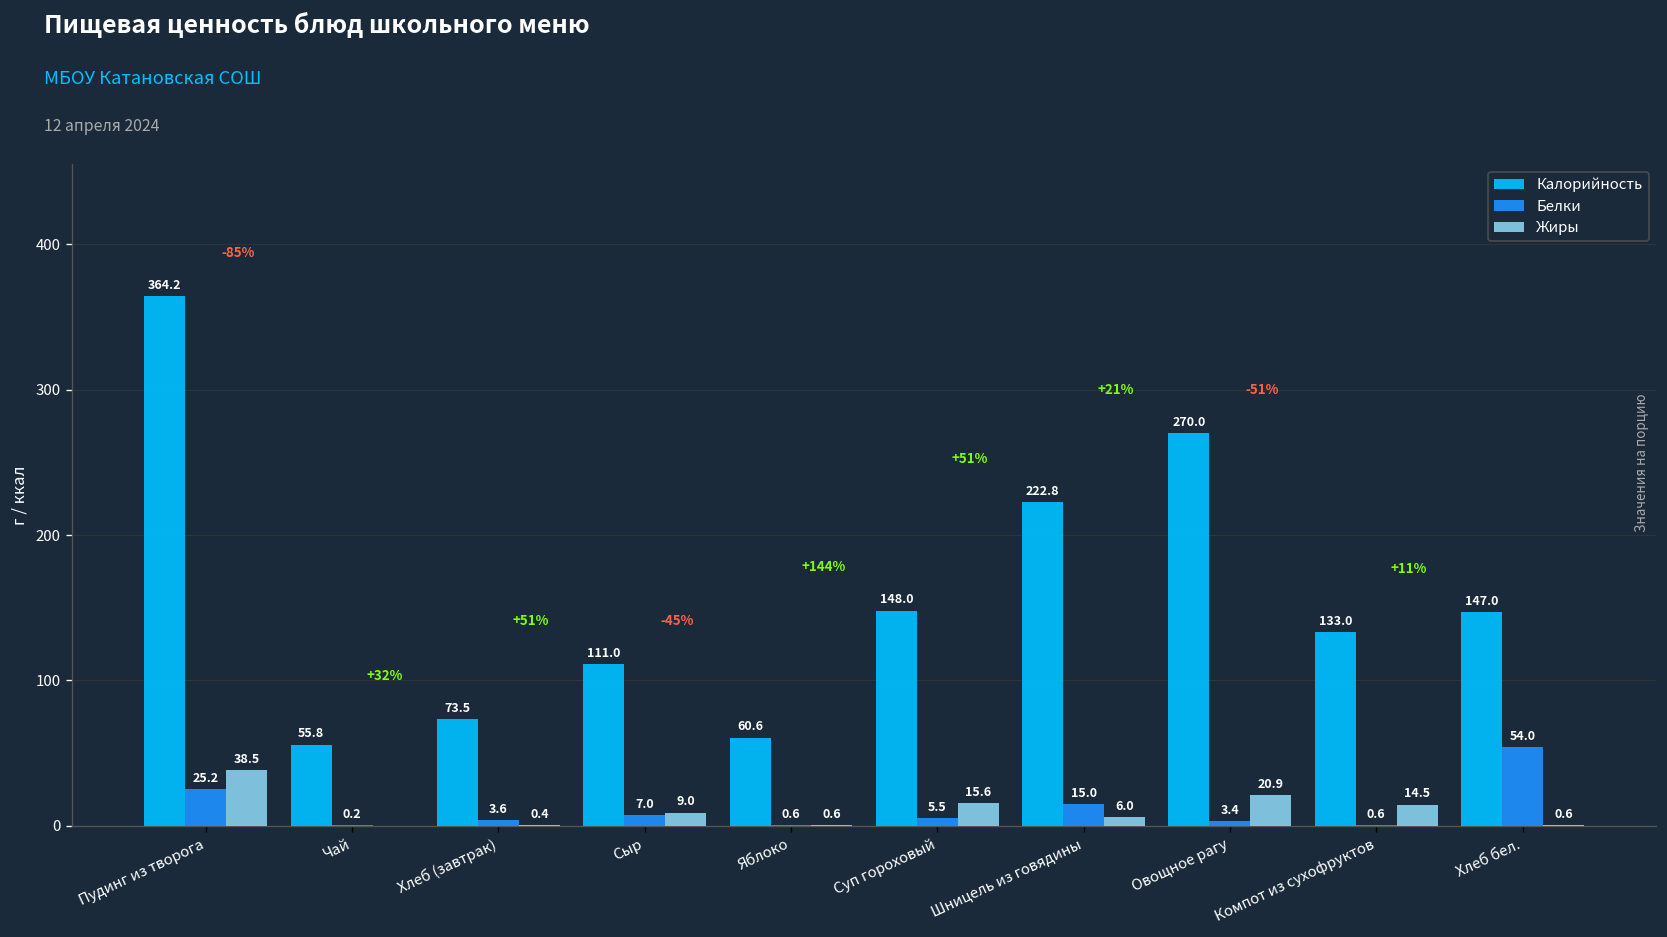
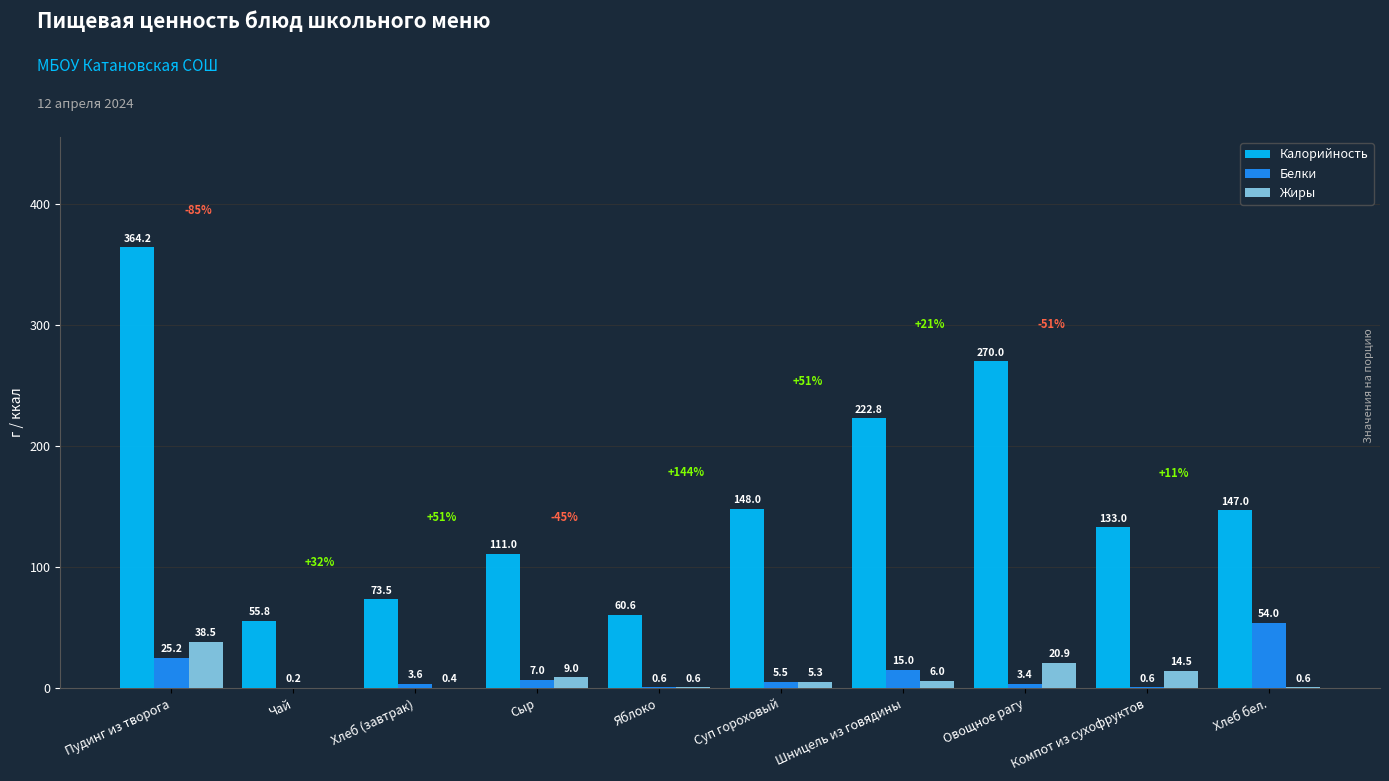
Жиры, Суп гороховый: 15.6 -> 5.3
